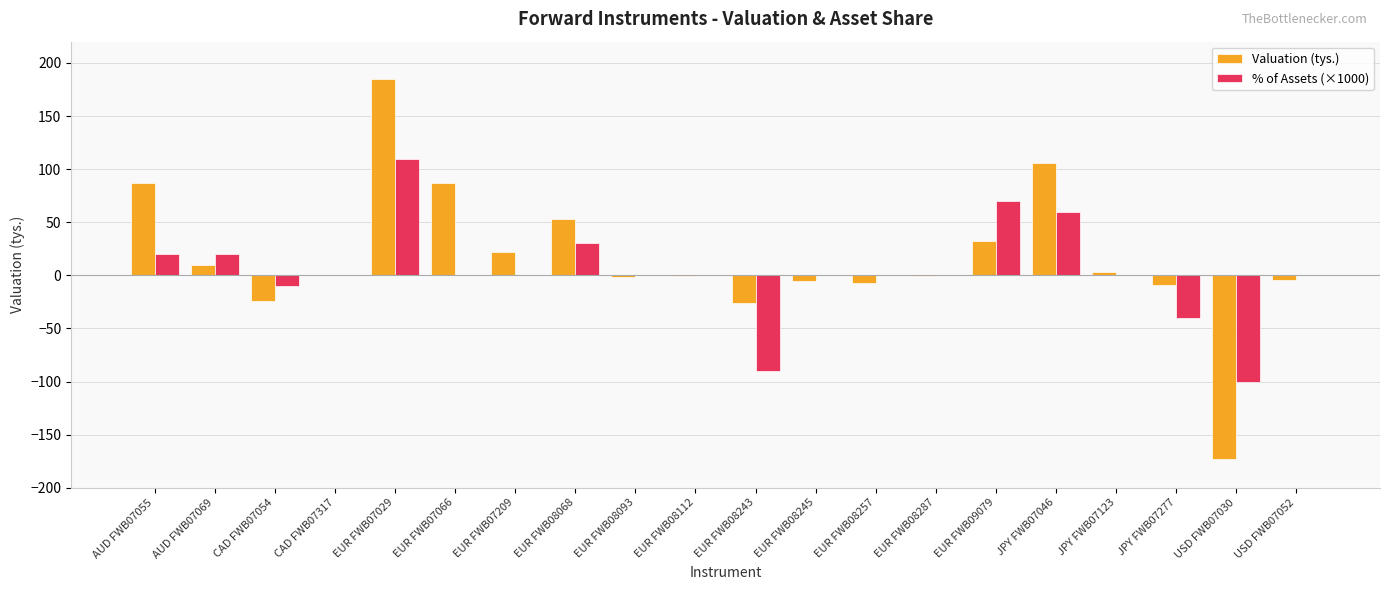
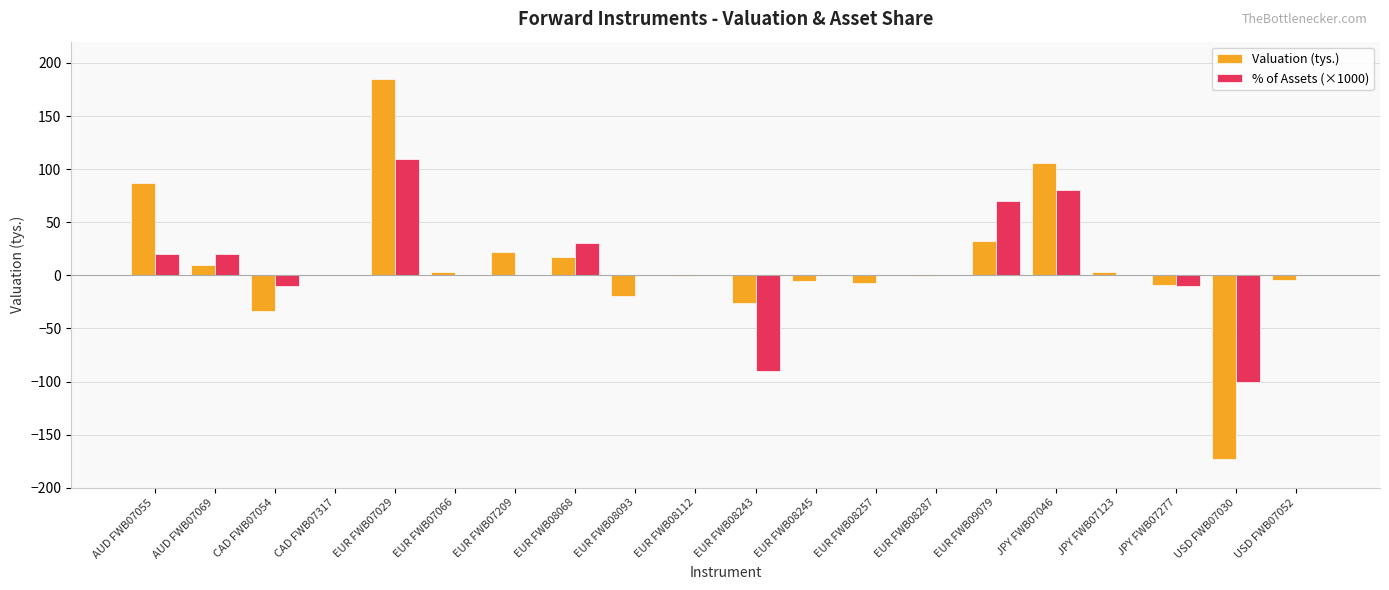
Valuation (tys.), CAD FWB07054: -24 -> -34
Valuation (tys.), EUR FWB07066: 87 -> 3
Valuation (tys.), EUR FWB08068: 53 -> 17
Valuation (tys.), EUR FWB08093: -2 -> -19
% of Assets (×1000), JPY FWB07046: 60 -> 80
% of Assets (×1000), JPY FWB07277: -40 -> -10
